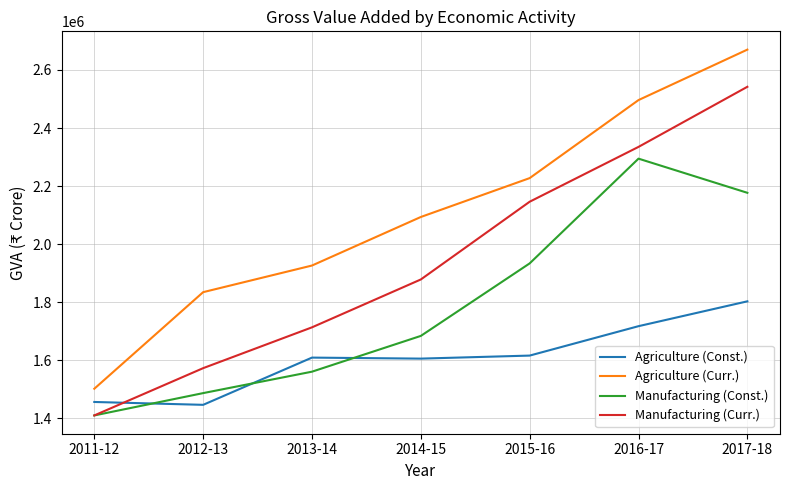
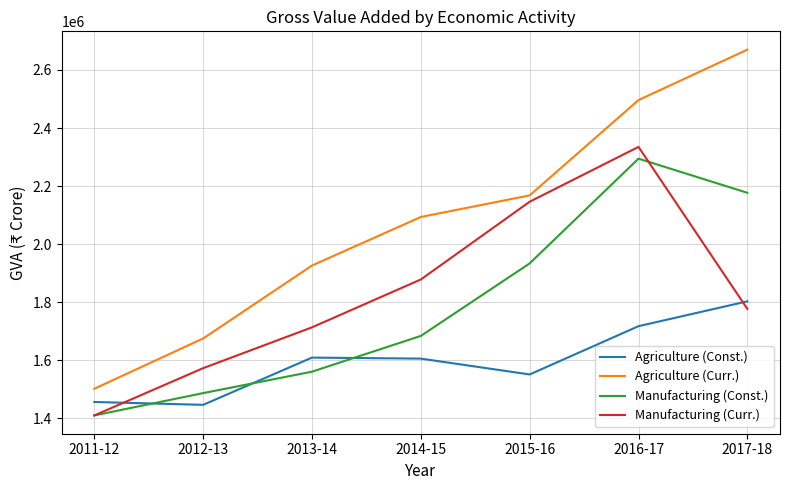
Agriculture (Curr.), 2012-13: 1830000 -> 1680000
Agriculture (Const.), 2015-16: 1620000 -> 1550000
Agriculture (Curr.), 2015-16: 2230000 -> 2170000
Manufacturing (Curr.), 2017-18: 2540000 -> 1780000
